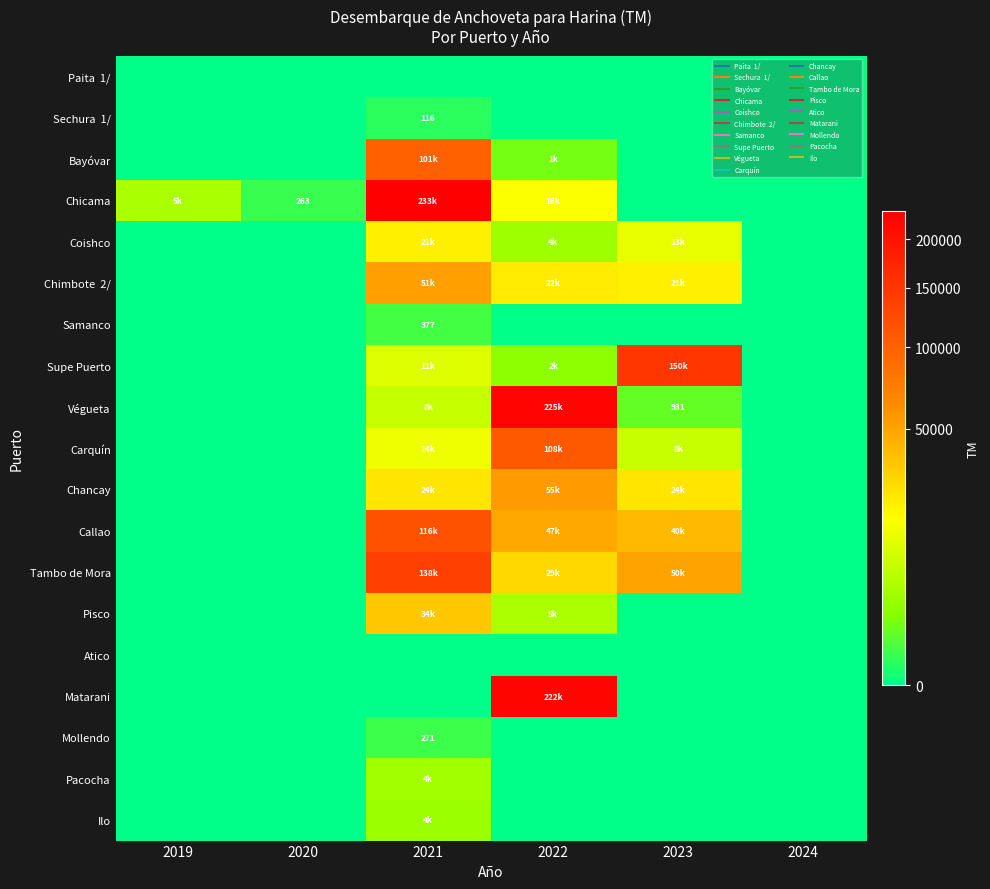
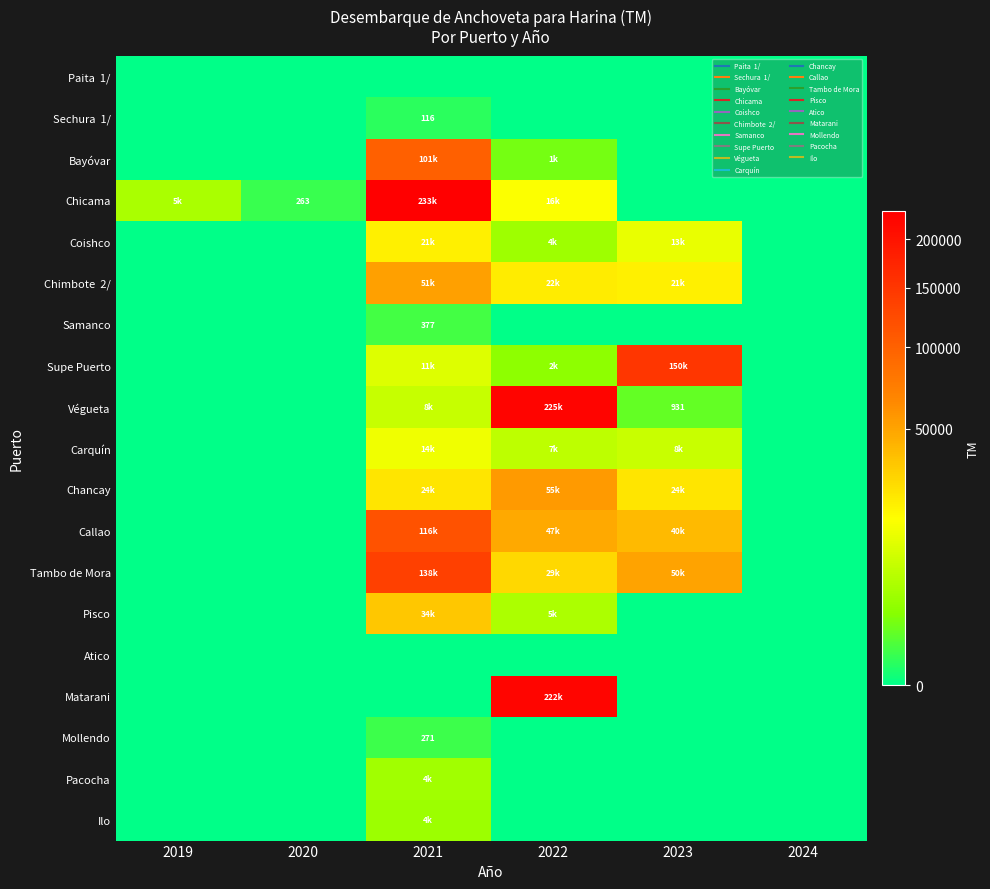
Carquín, 2022: 108k -> 7k
